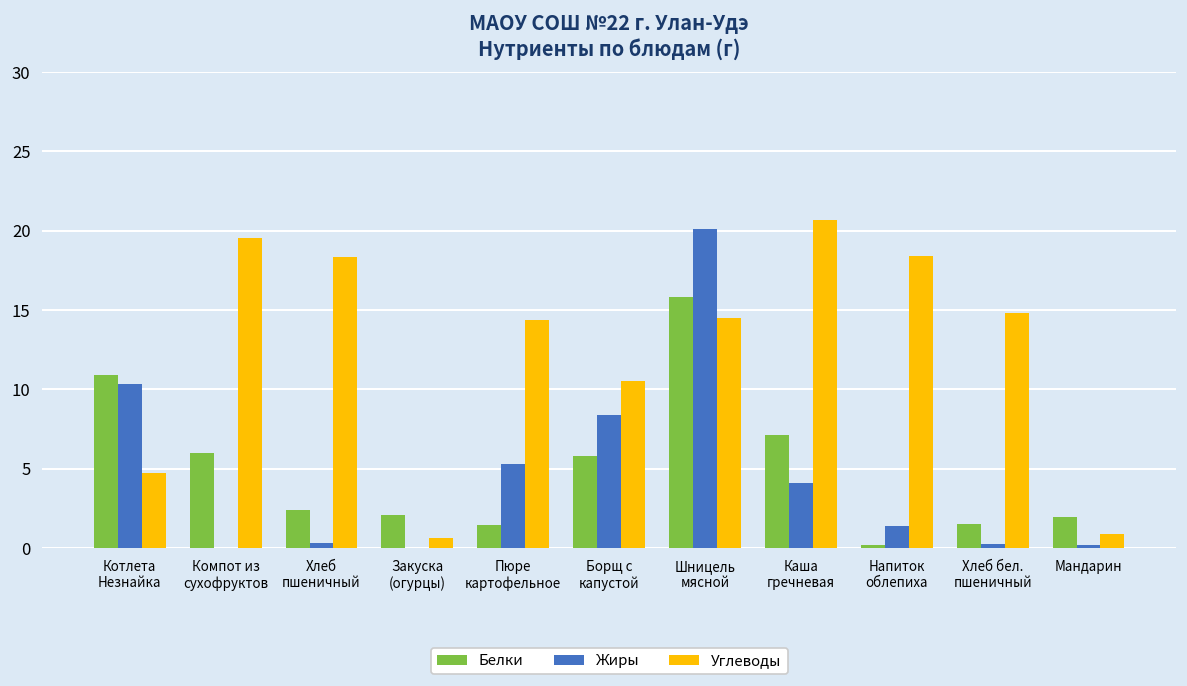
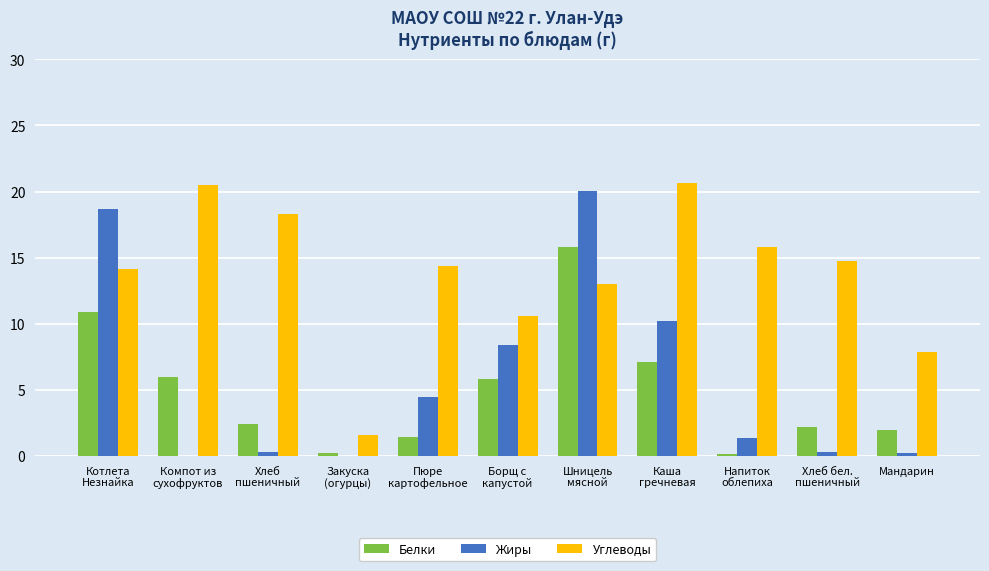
Жиры, Котлета Незнайка: 10.4 -> 18.7
Углеводы, Котлета Незнайка: 4.7 -> 14.2
Углеводы, Компот из сухофруктов: 19.6 -> 20.5
Белки, Закуска (огурцы): 2.1 -> 0.2
Углеводы, Закуска (огурцы): 0.6 -> 1.6
Жиры, Пюре картофельное: 5.3 -> 4.5
Углеводы, Шницель мясной: 14.5 -> 13.0
Жиры, Каша гречневая: 4.1 -> 10.2
Углеводы, Напиток облепиха: 18.4 -> 15.8
Белки, Хлеб бел. пшеничный: 1.5 -> 2.2
Углеводы, Мандарин: 0.9 -> 7.9
